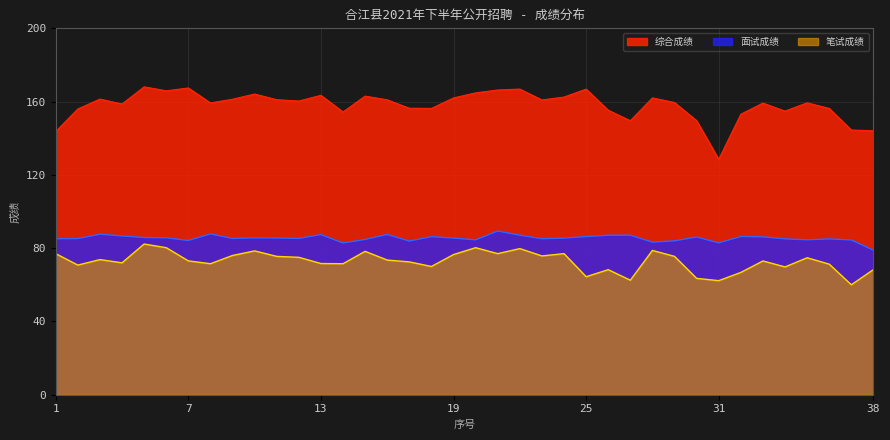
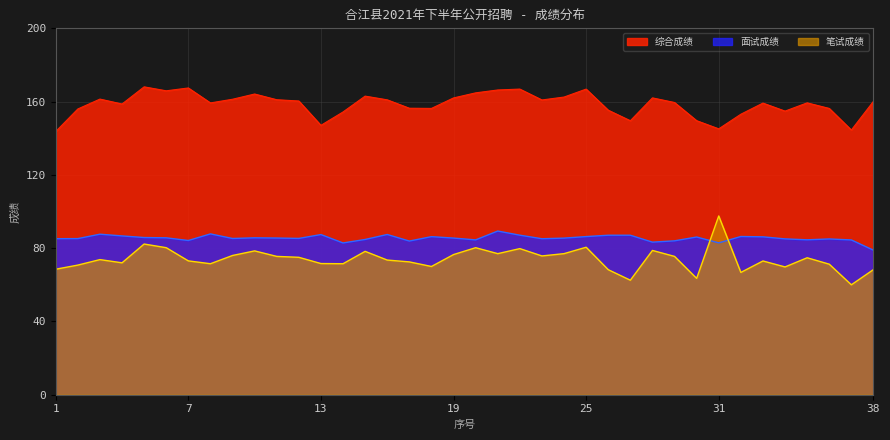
笔试成绩, 1: 77 -> 69
综合成绩, 13: 163 -> 147
笔试成绩, 25: 64 -> 81
综合成绩, 31: 129 -> 145
笔试成绩, 31: 62 -> 98
综合成绩, 38: 144 -> 160
